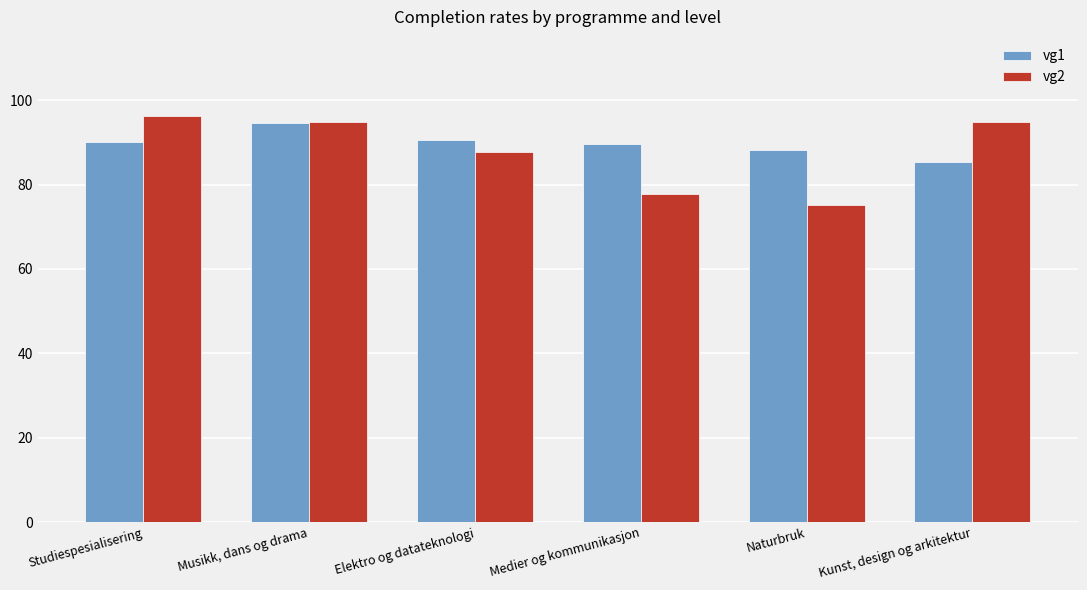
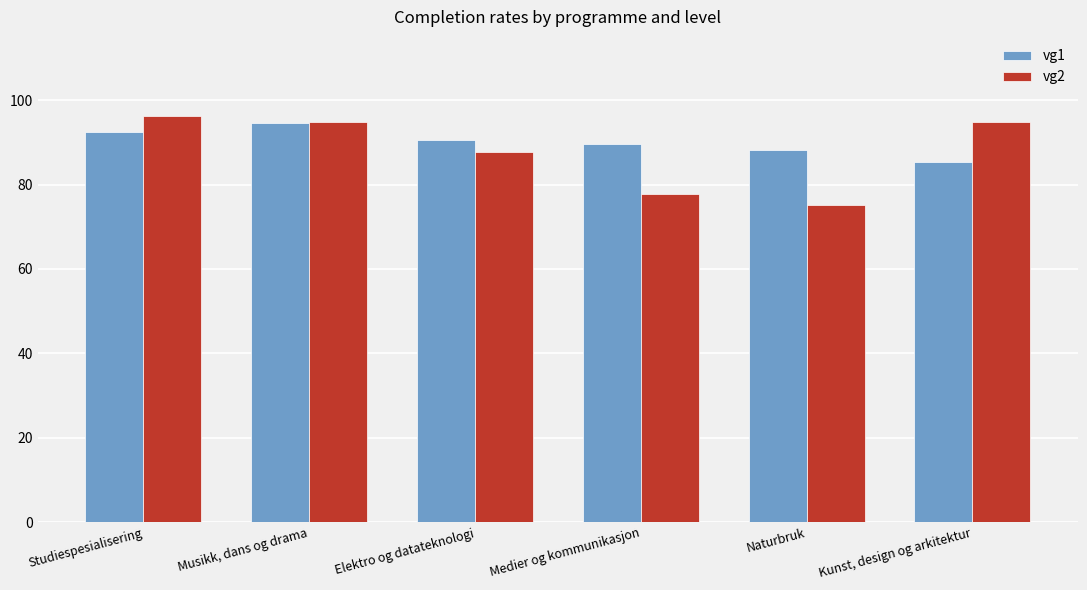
vg1, Studiespesialisering: 90 -> 93
